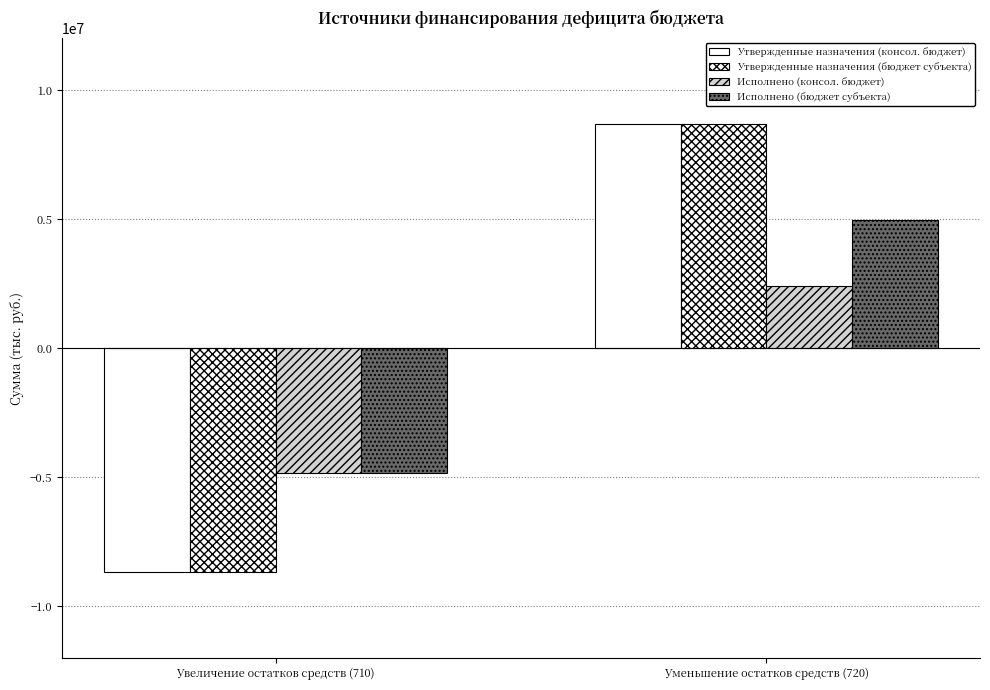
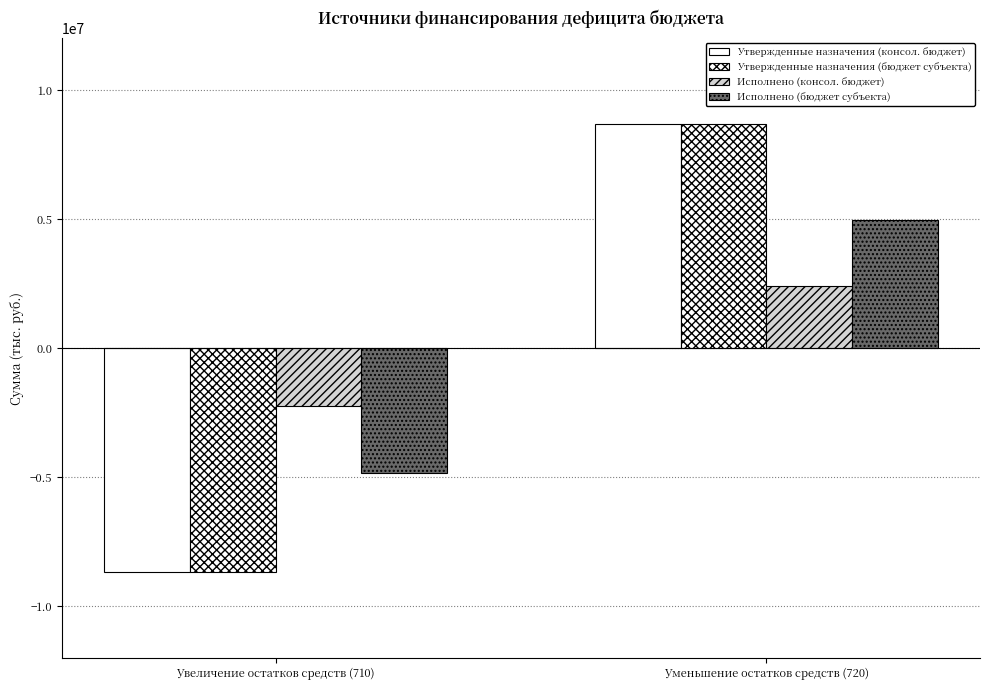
Исполнено (консол. бюджет), Увеличение остатков средств (710): -4800000 -> -2200000
